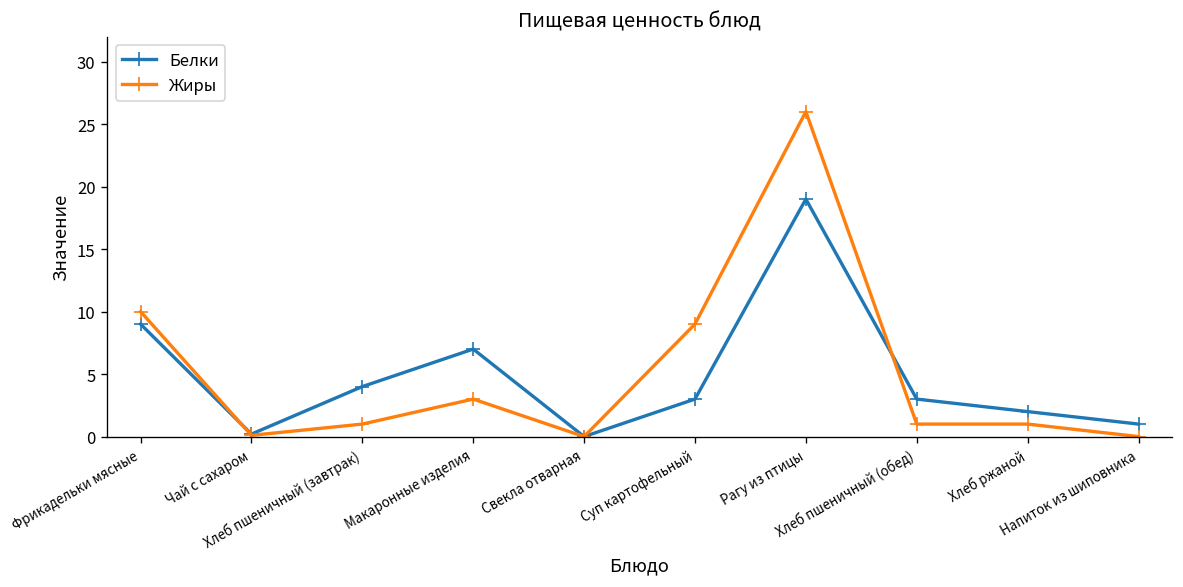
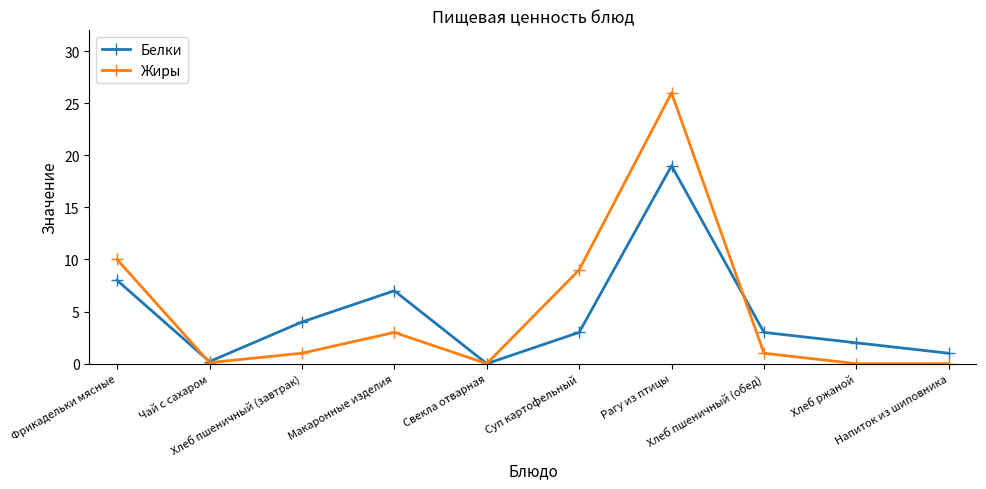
Белки, Фрикадельки мясные: 9 -> 8
Жиры, Хлеб ржаной: 1 -> 0
